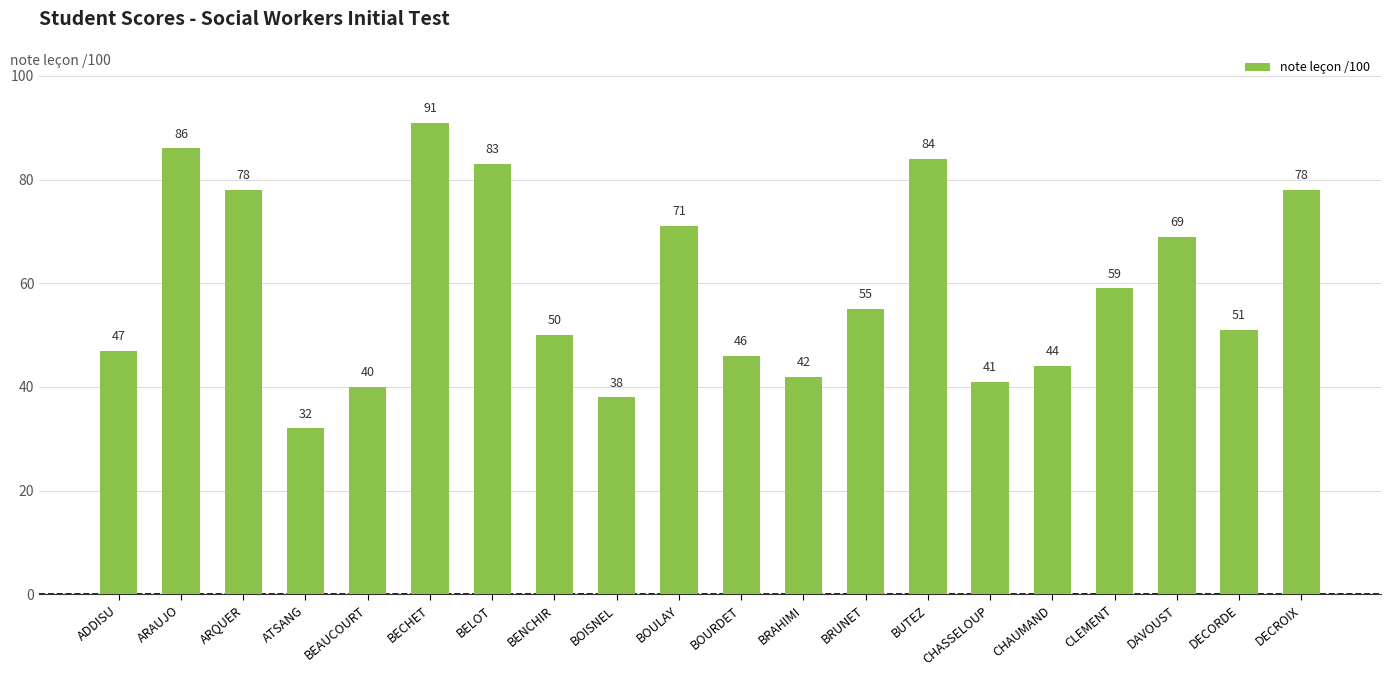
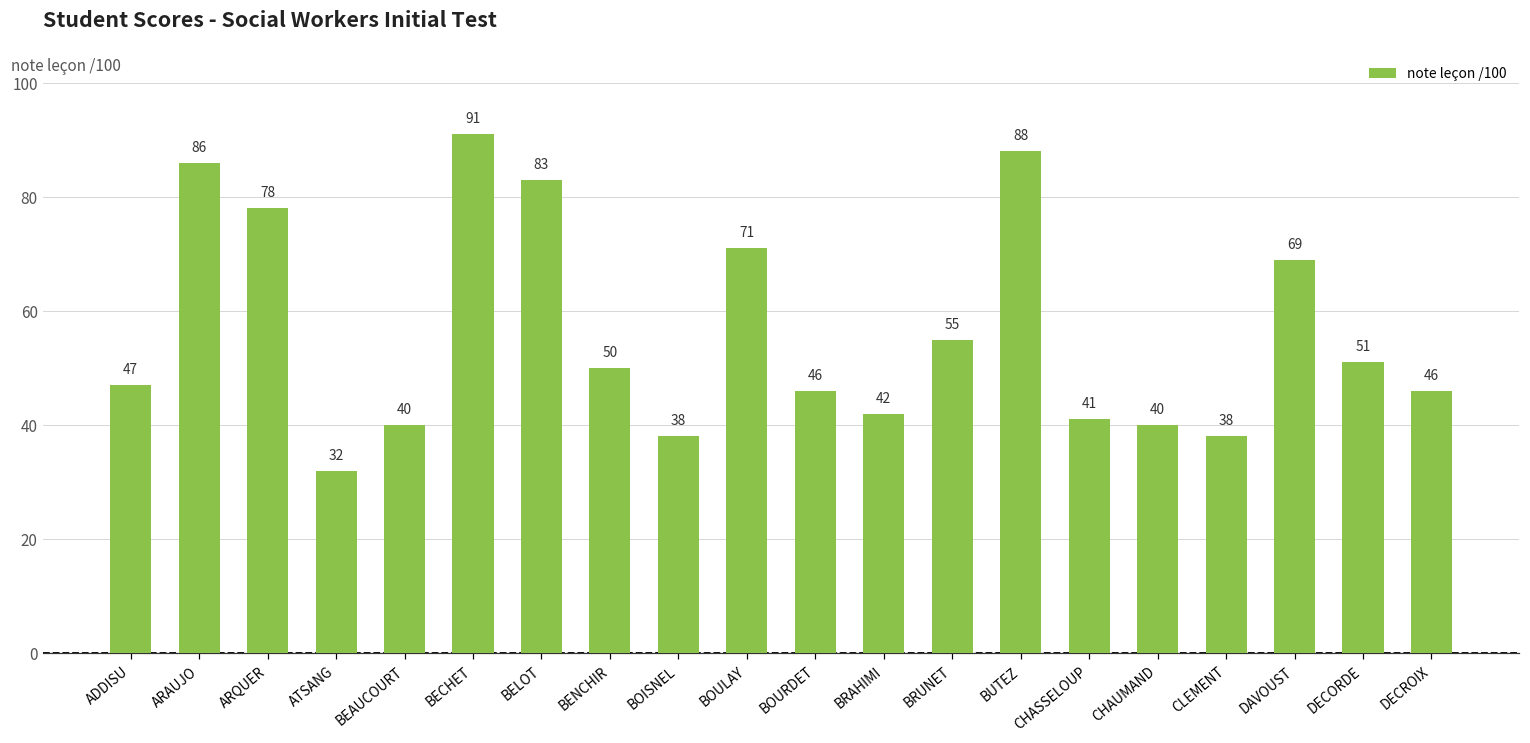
BUTEZ: 84 -> 88
CHAUMAND: 44 -> 40
CLEMENT: 59 -> 38
DECROIX: 78 -> 46
